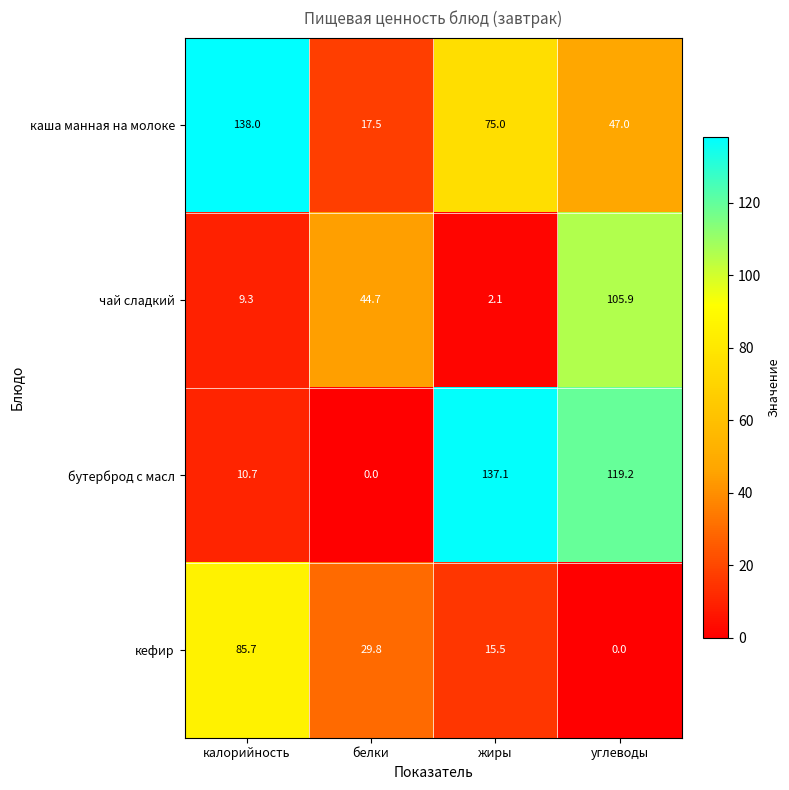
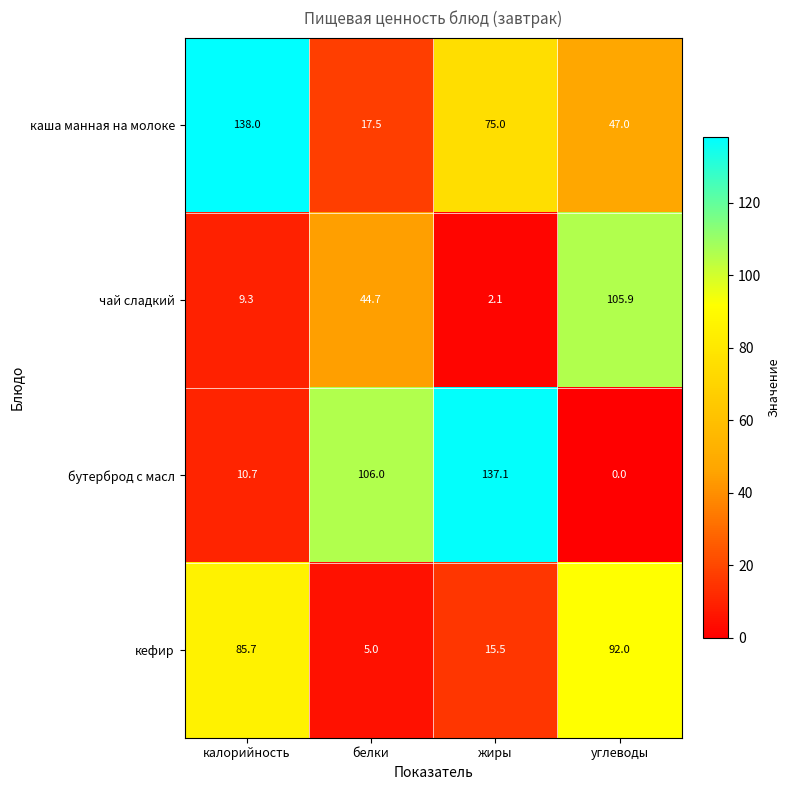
бутерброд с масл, белки: 0.0 -> 106.0
бутерброд с масл, углеводы: 119.2 -> 0.0
кефир, белки: 29.8 -> 5.0
кефир, углеводы: 0.0 -> 92.0
